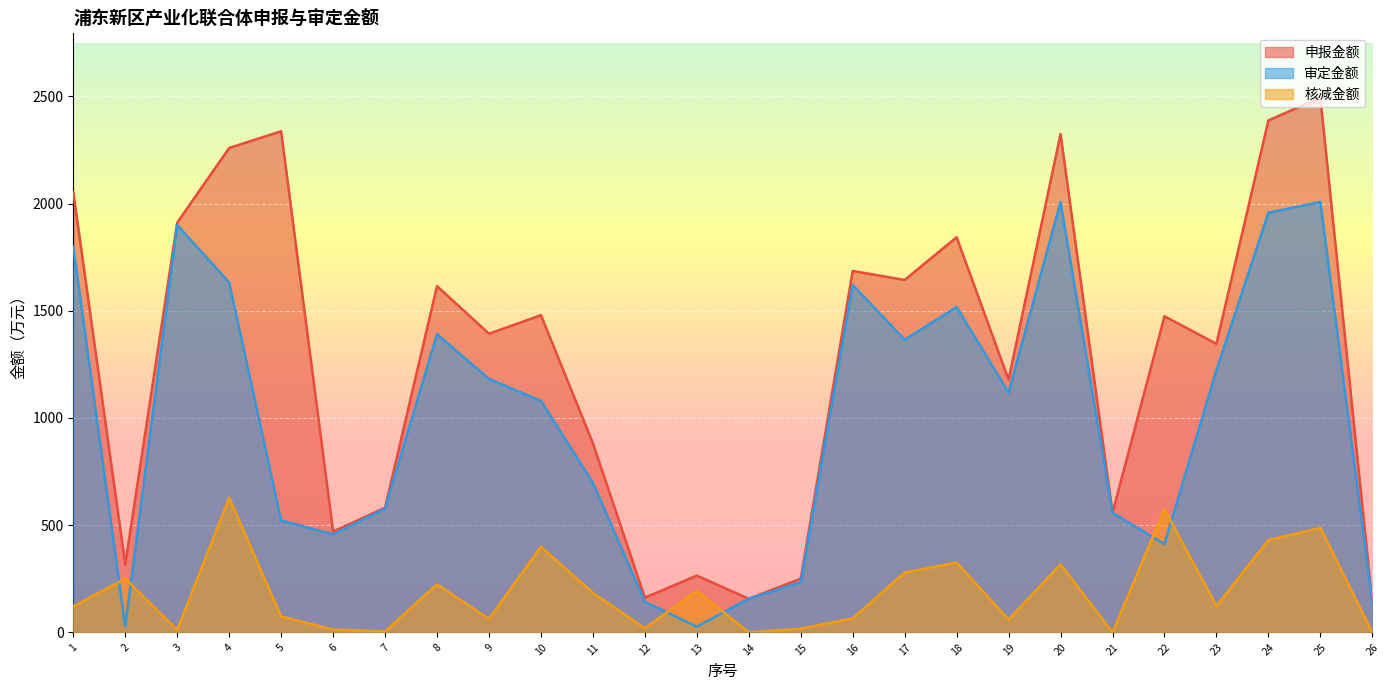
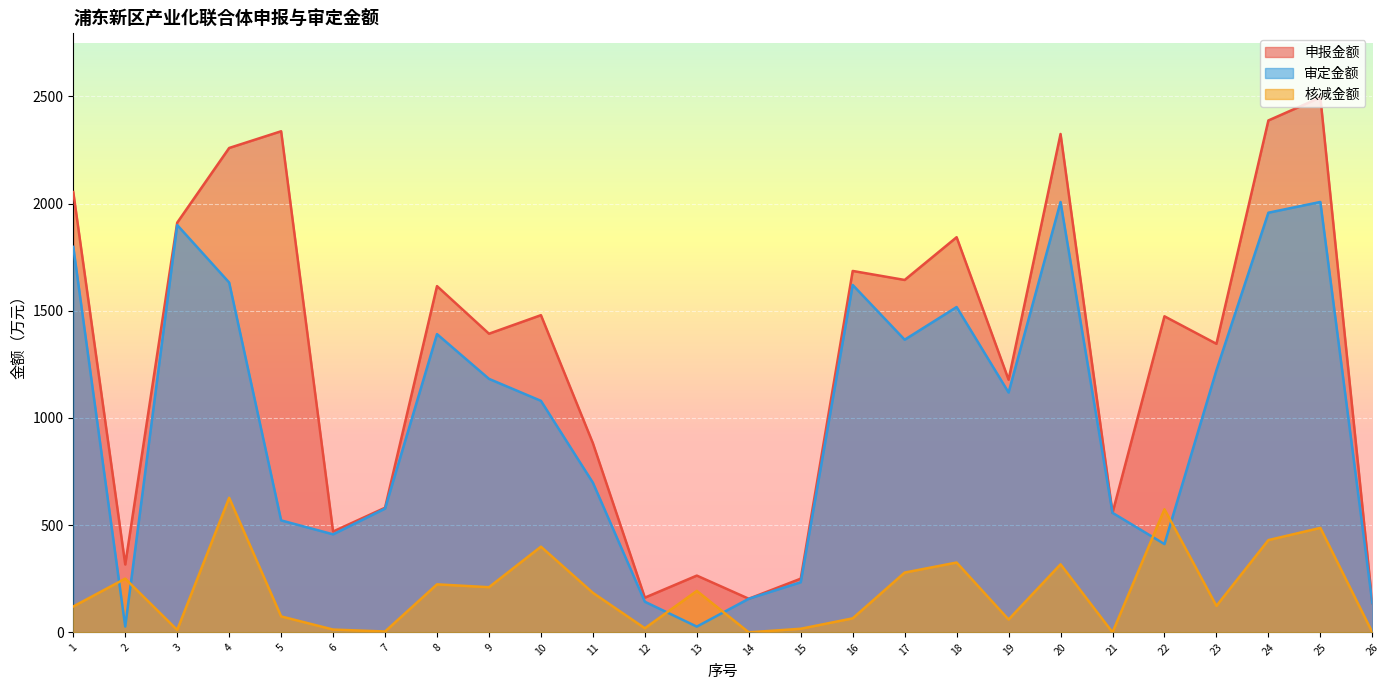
核减金额, 9: 60 -> 210
